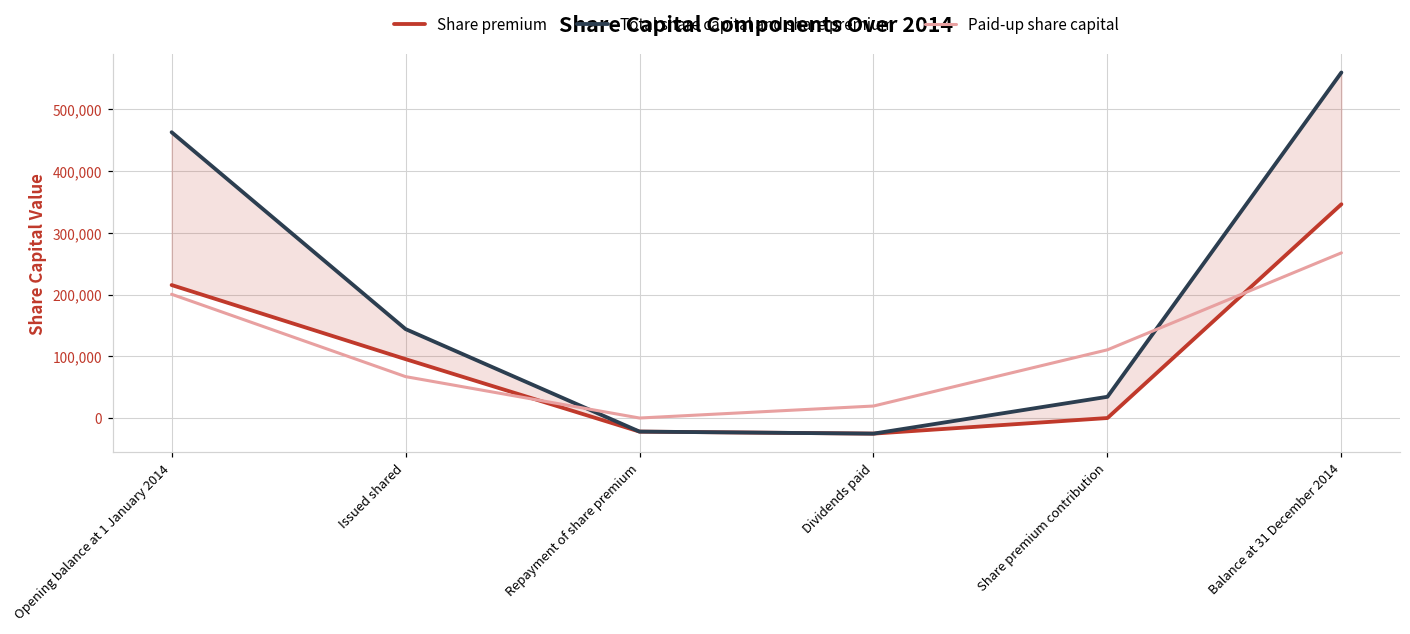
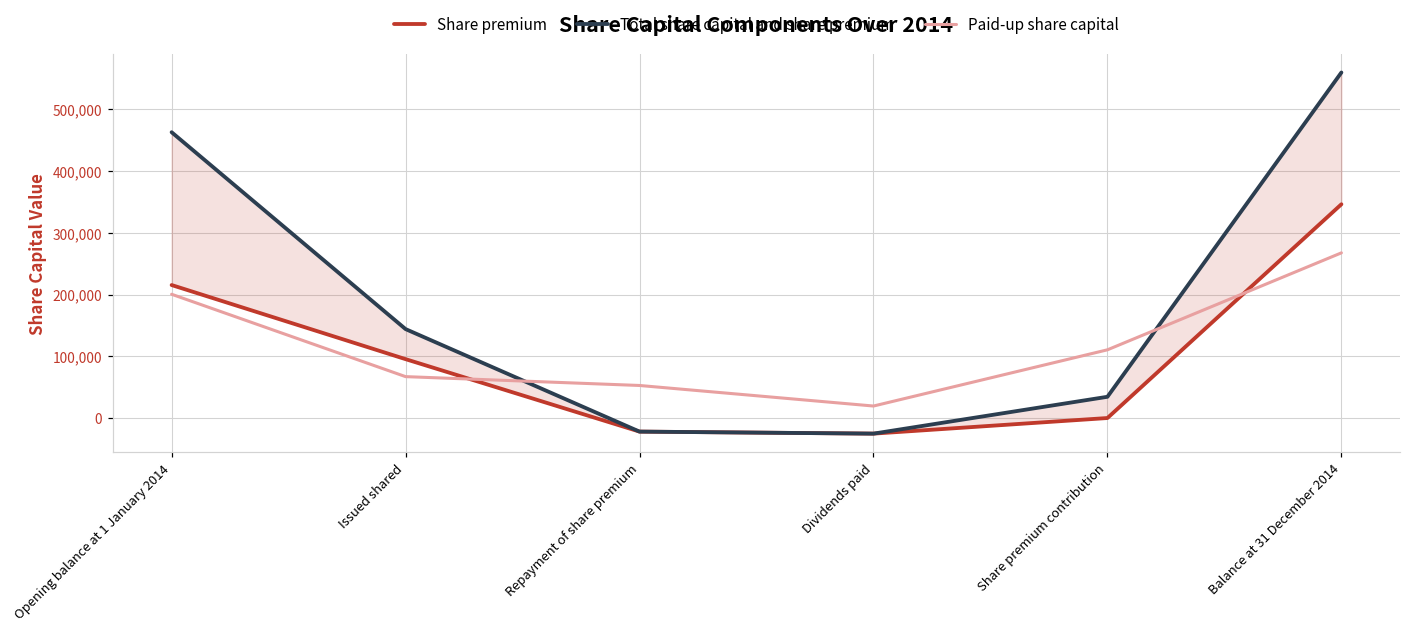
Paid-up share capital, Repayment of share premium: 0 -> 50,000
